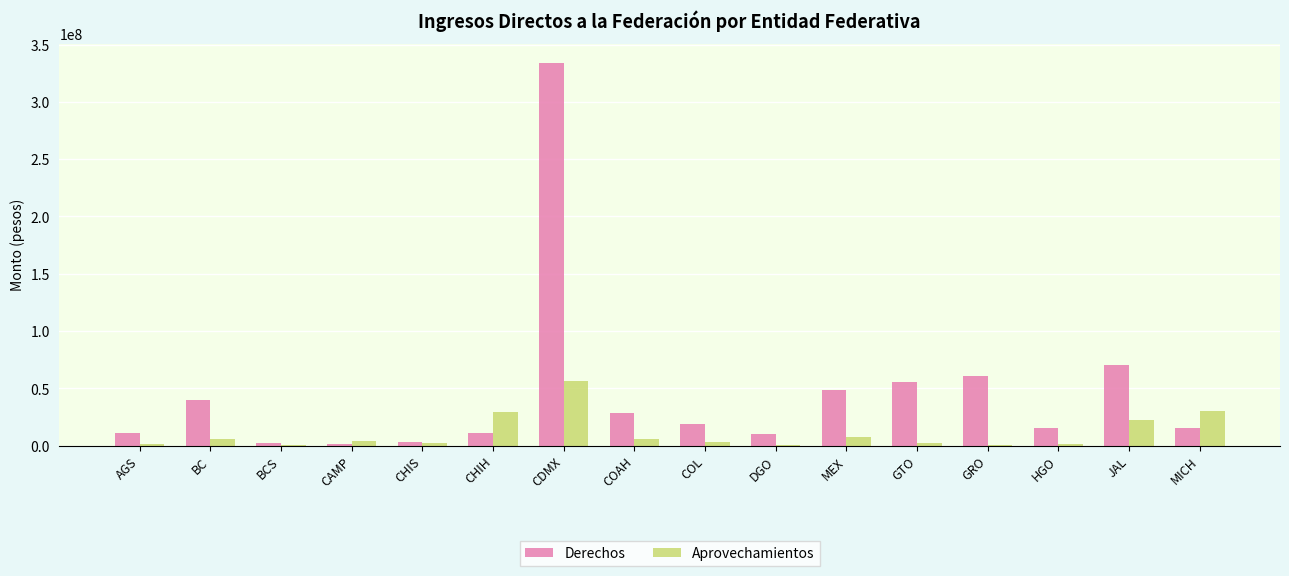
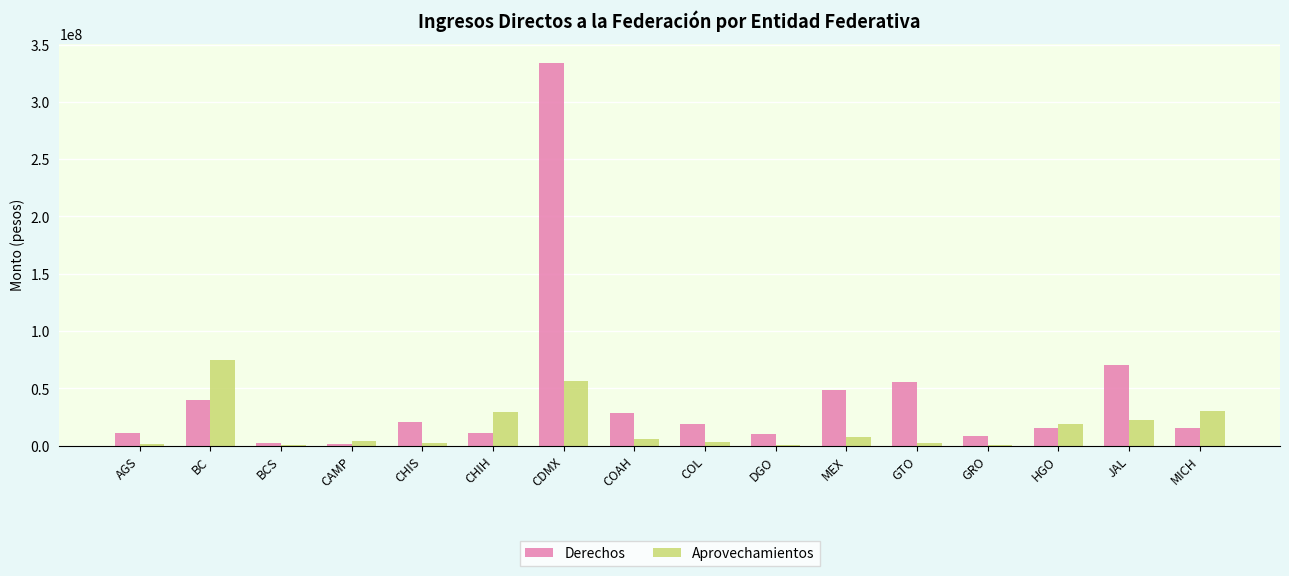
Aprovechamientos, BC: 6000000 -> 75000000
Derechos, CHIS: 3000000 -> 20000000
Derechos, GRO: 61000000 -> 8000000
Aprovechamientos, HGO: 2000000 -> 19000000
